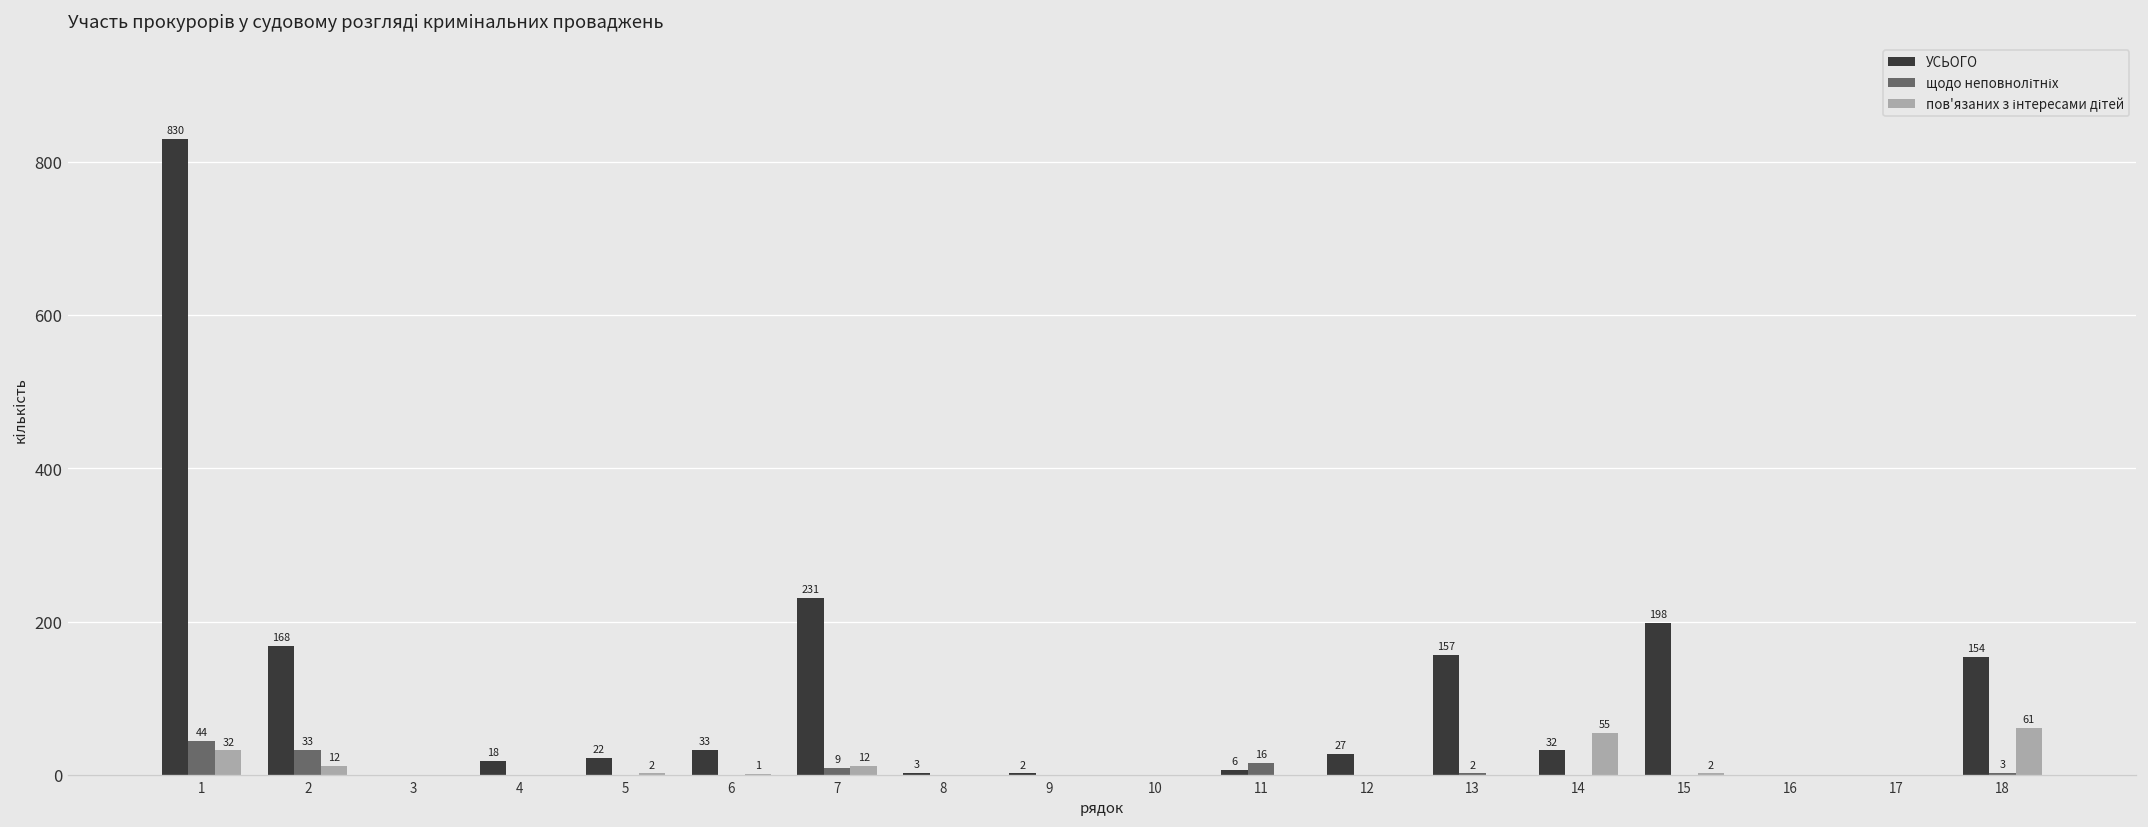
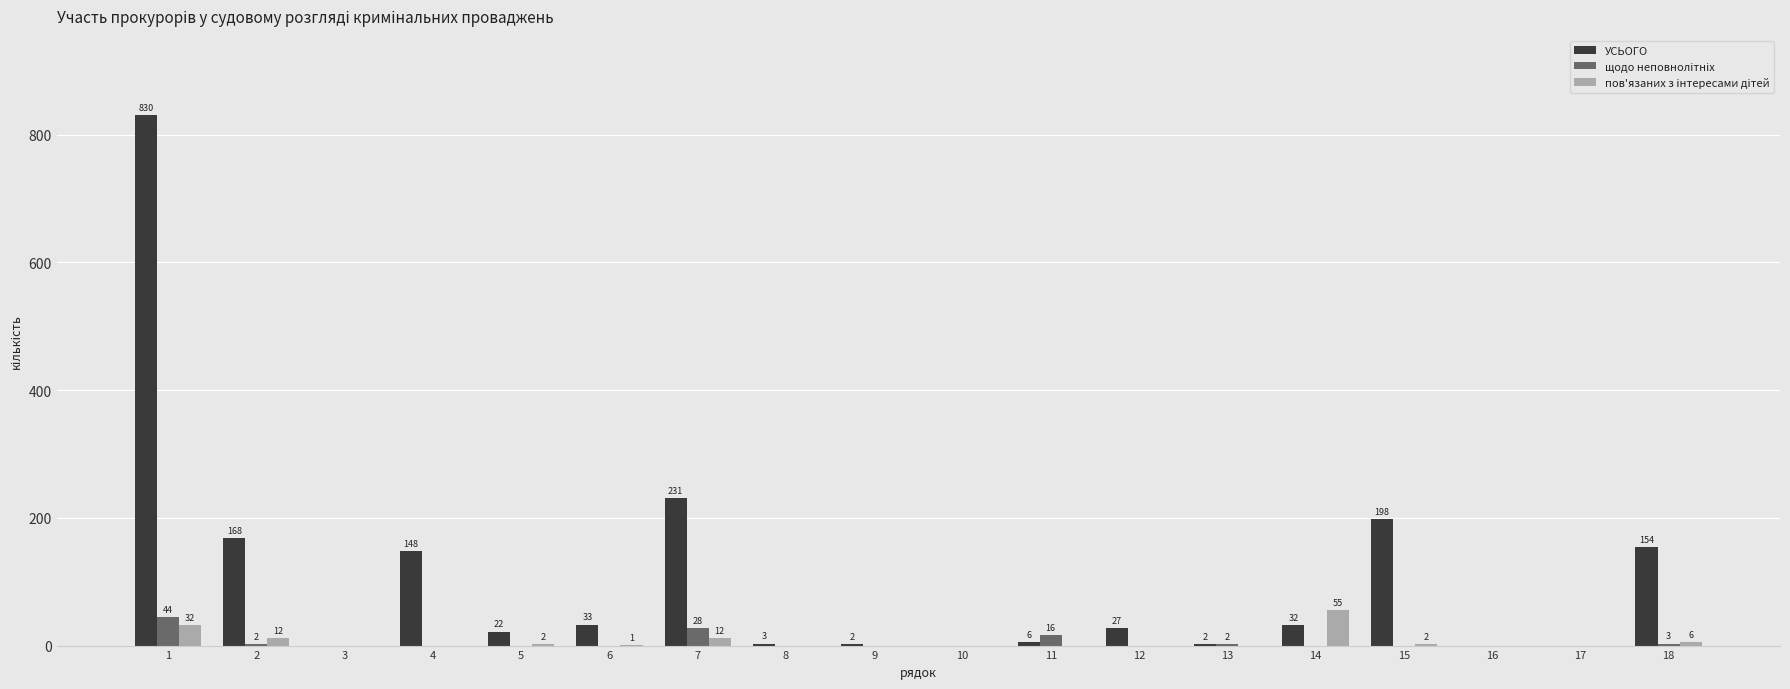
щодо неповнолітніх, 2: 33 -> 2
УСЬОГО, 4: 18 -> 148
щодо неповнолітніх, 7: 9 -> 28
УСЬОГО, 13: 157 -> 2
пов'язаних з інтересами дітей, 18: 61 -> 6
